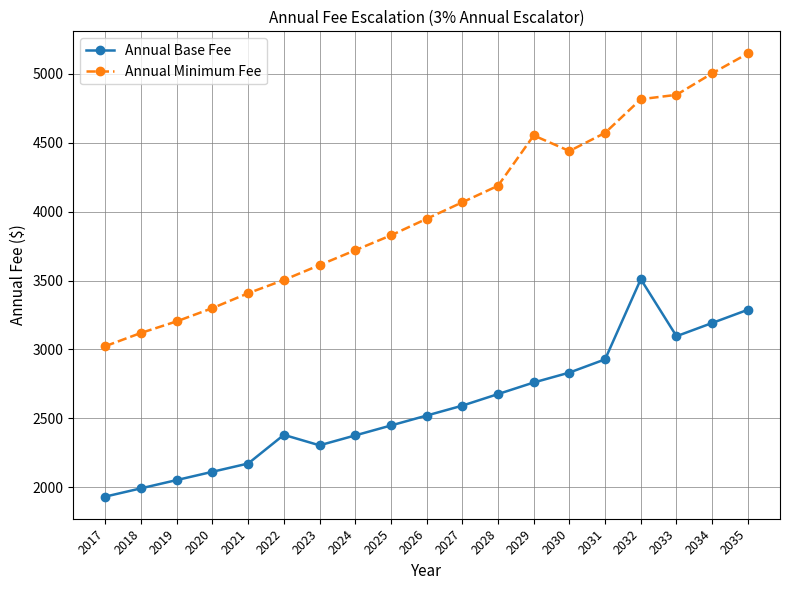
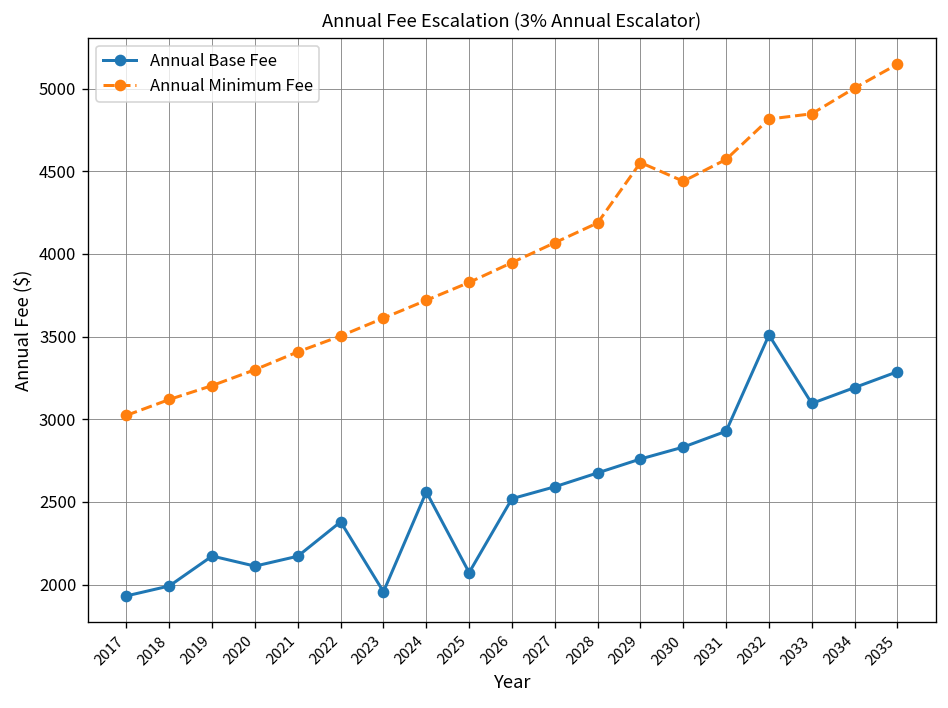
Annual Base Fee, 2019: 2050 -> 2170
Annual Base Fee, 2023: 2300 -> 1960
Annual Base Fee, 2024: 2380 -> 2560
Annual Base Fee, 2025: 2450 -> 2070
